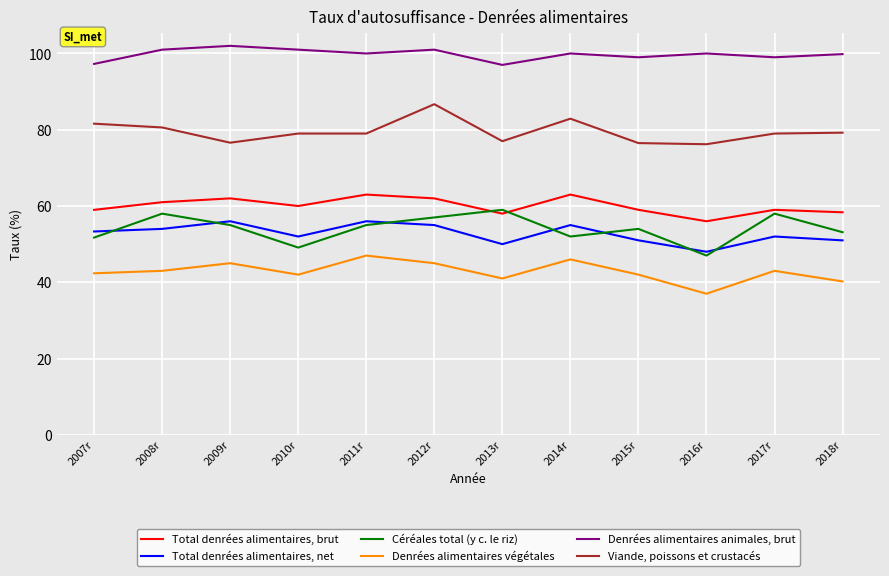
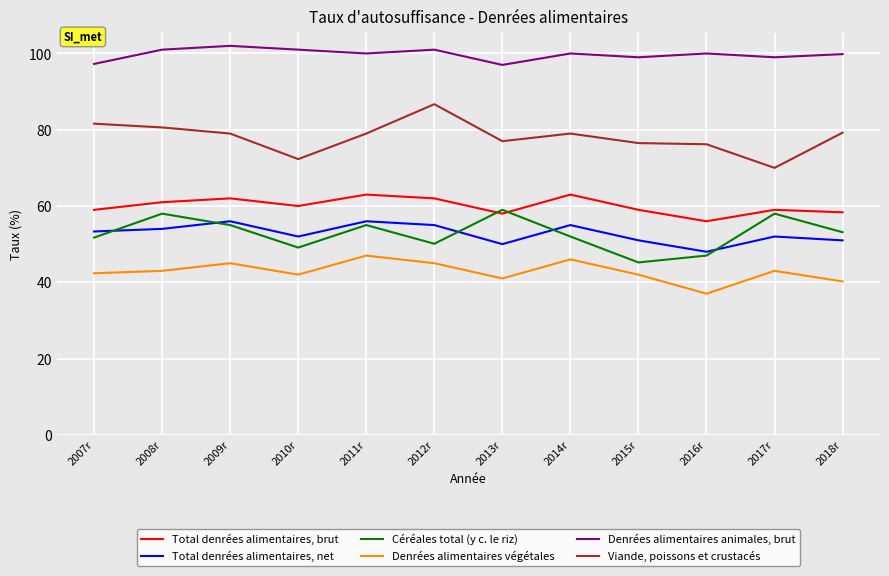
Viande, poissons et crustacés, 2009r: 77 -> 79
Viande, poissons et crustacés, 2010r: 79 -> 72
Céréales total (y c. le riz), 2012r: 57 -> 50
Viande, poissons et crustacés, 2014r: 83 -> 79
Céréales total (y c. le riz), 2015r: 54 -> 45
Viande, poissons et crustacés, 2017r: 79 -> 70
